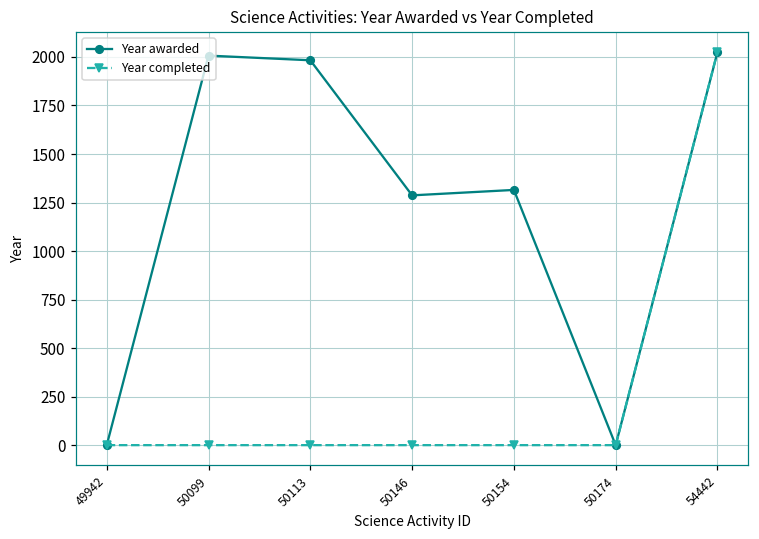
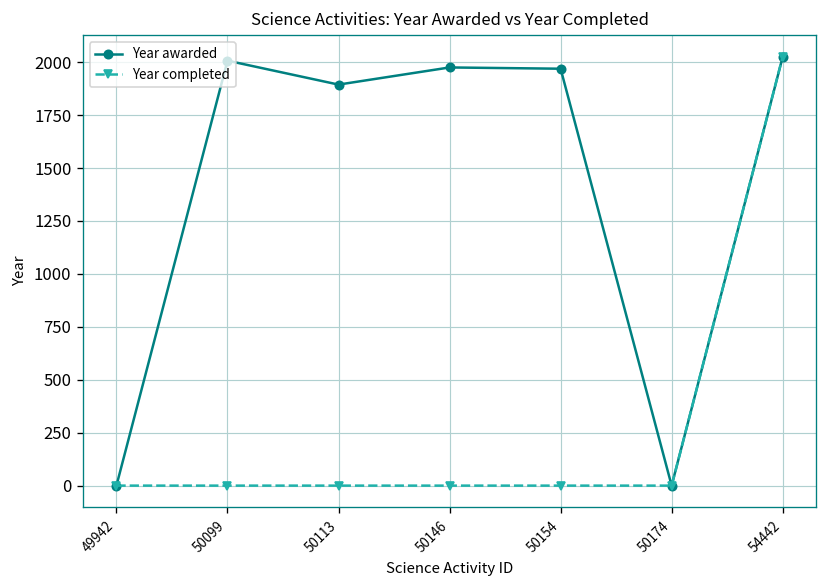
Year awarded, 50113: 1980 -> 1890
Year awarded, 50146: 1290 -> 1980
Year awarded, 50154: 1320 -> 1970
